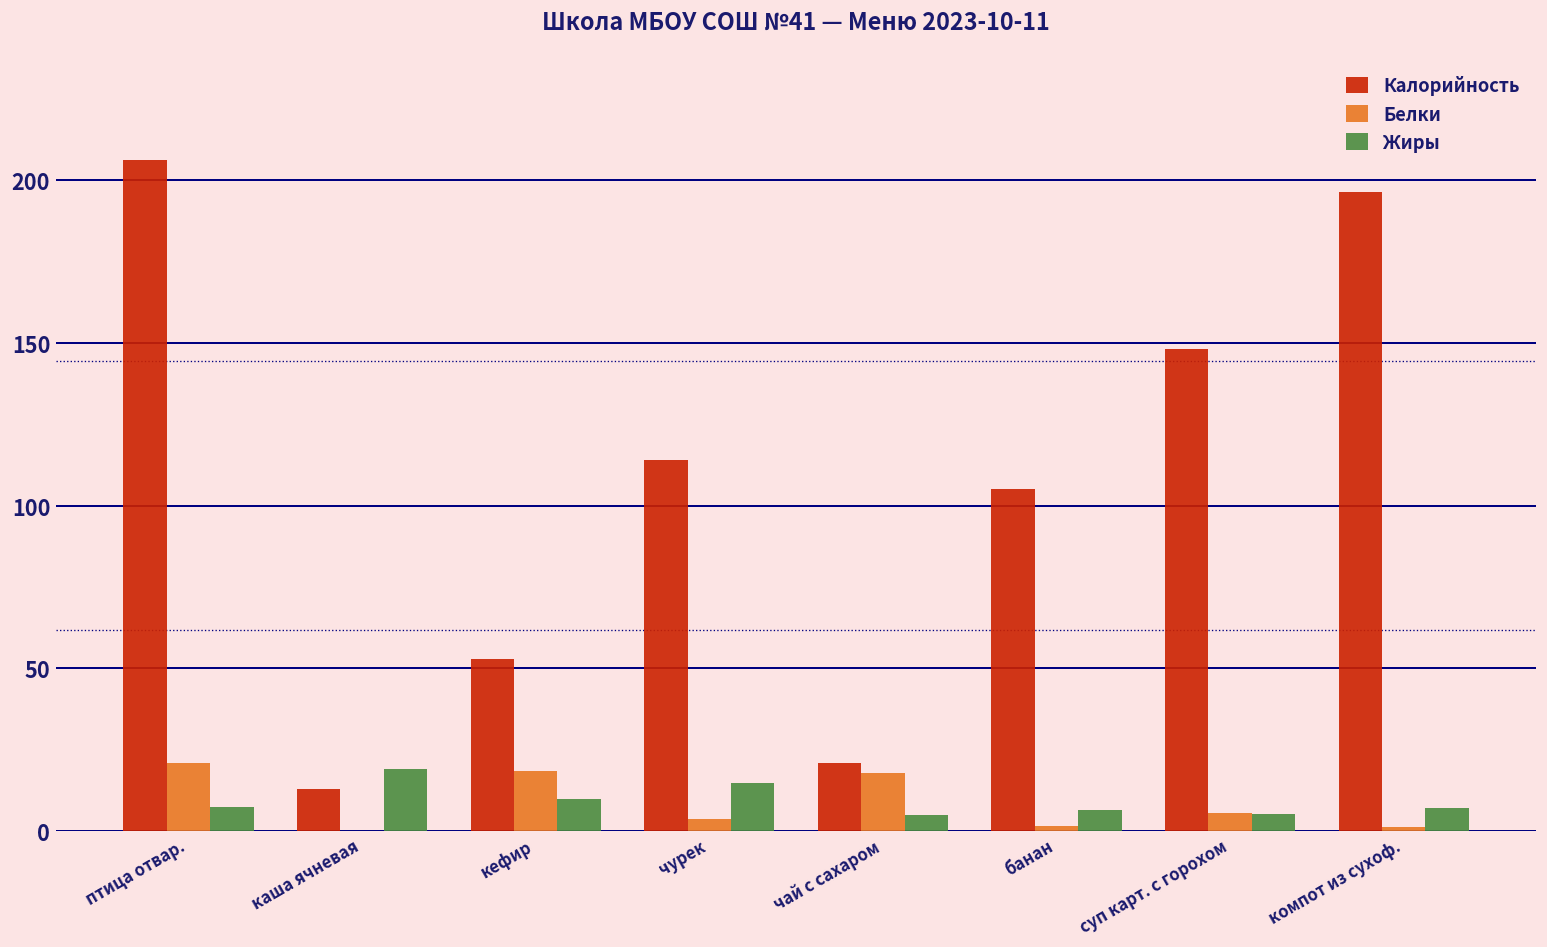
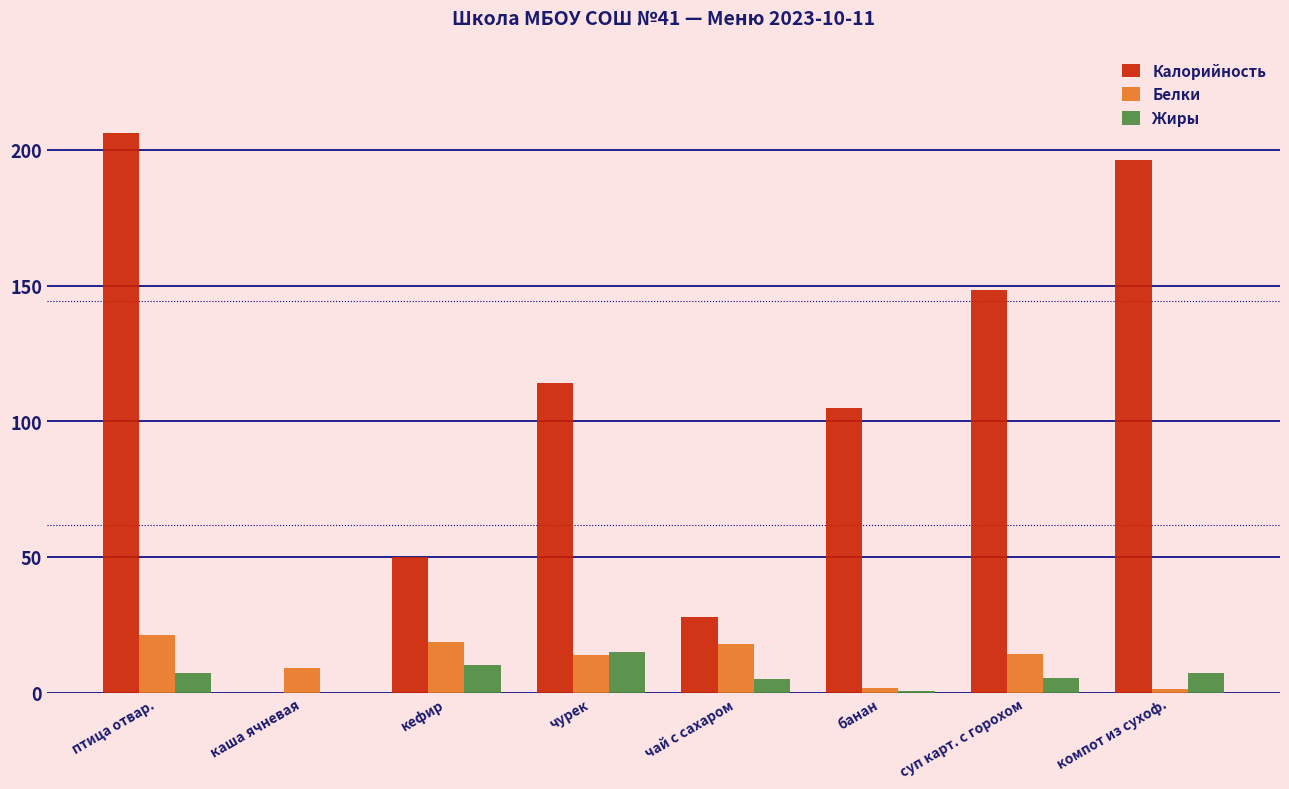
Калорийность, каша ячневая: 13 -> 0
Белки, каша ячневая: 0 -> 9
Жиры, каша ячневая: 19 -> 0
Калорийность, кефир: 53 -> 50
Белки, чурек: 4 -> 14
Калорийность, чай с сахаром: 21 -> 28
Жиры, банан: 7 -> 1
Белки, суп карт. с горохом: 5 -> 14
